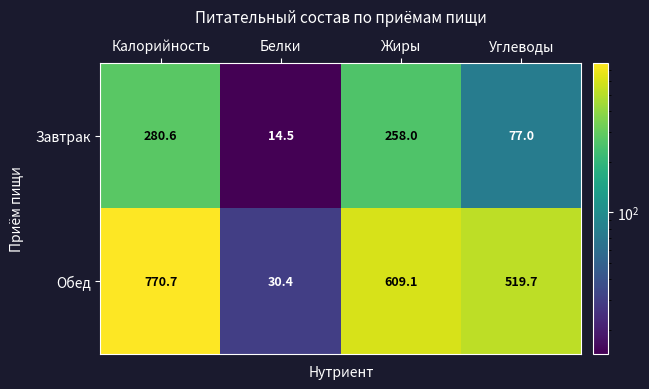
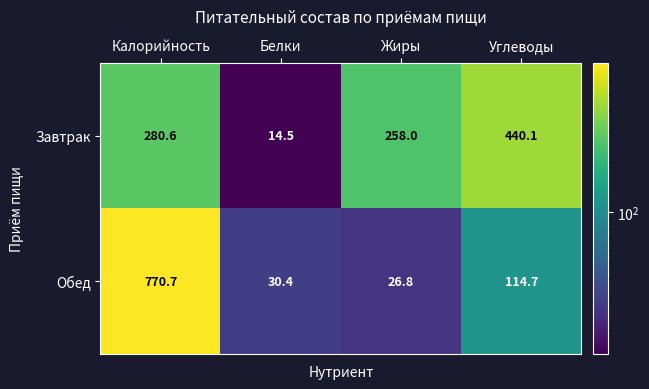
Завтрак, Углеводы: 77.0 -> 440.1
Обед, Жиры: 609.1 -> 26.8
Обед, Углеводы: 519.7 -> 114.7
